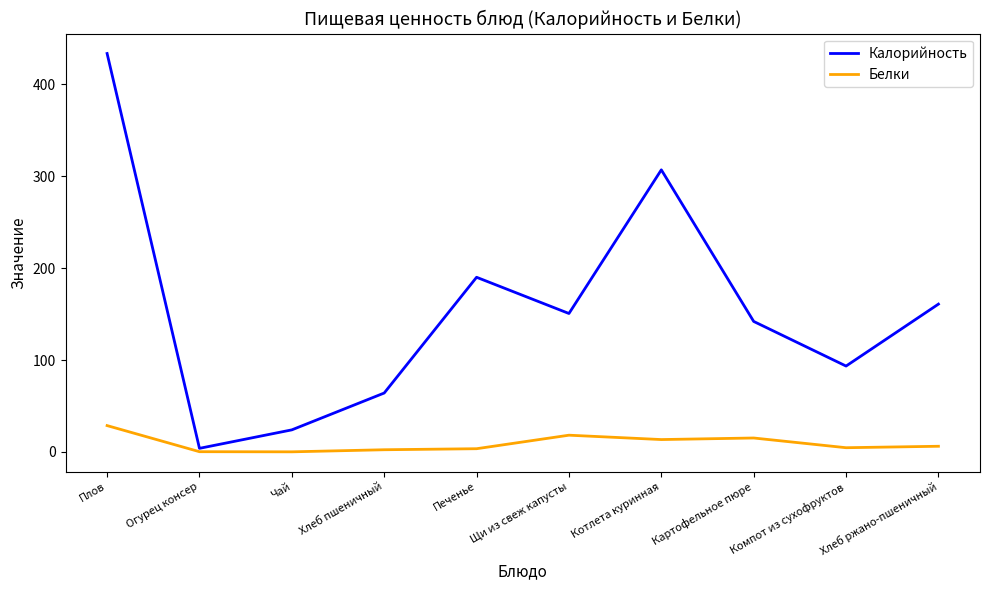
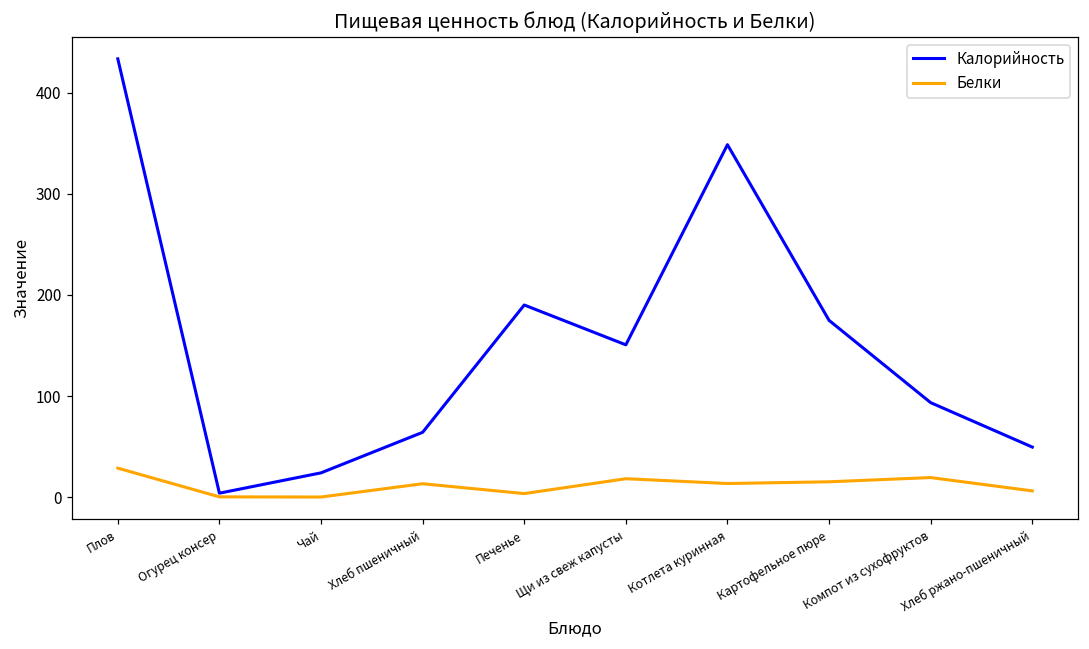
Белки, Хлеб пшеничный: 0 -> 10
Калорийность, Котлета куринная: 310 -> 350
Калорийность, Картофельное пюре: 140 -> 170
Белки, Компот из сухофруктов: 0 -> 20
Калорийность, Хлеб ржано-пшеничный: 160 -> 50
